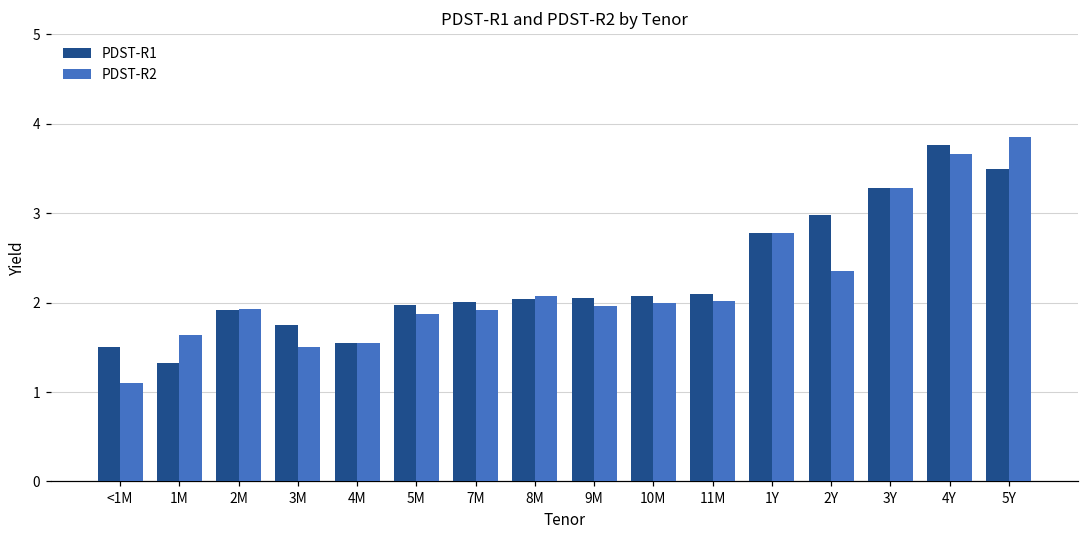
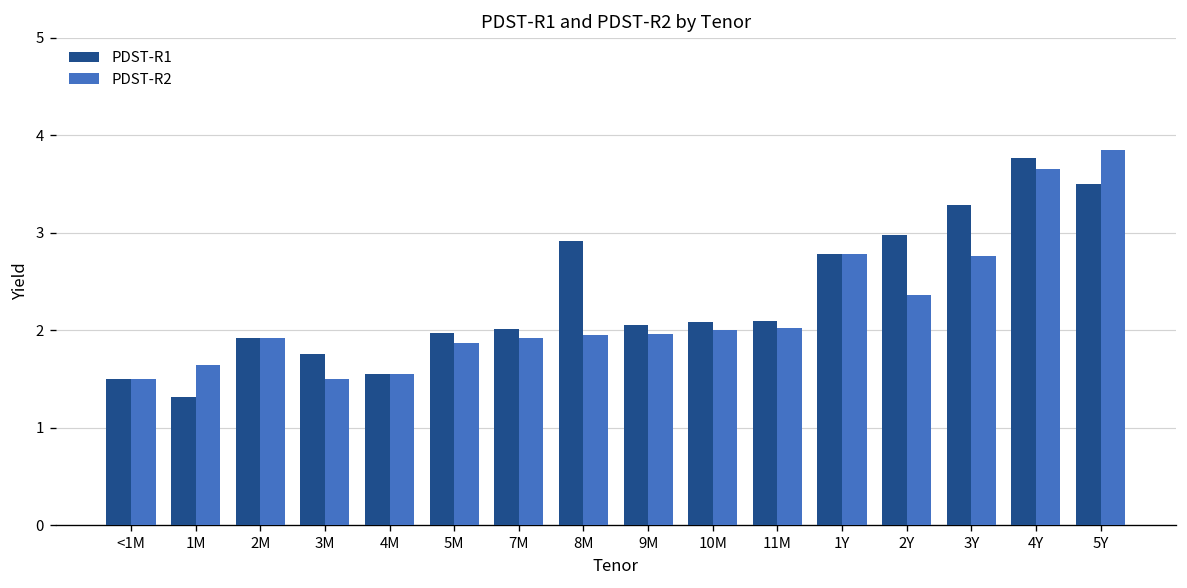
PDST-R2, <1M: 1.1 -> 1.5
PDST-R1, 8M: 2.0 -> 2.9
PDST-R2, 8M: 2.1 -> 1.9
PDST-R2, 3Y: 3.3 -> 2.8
